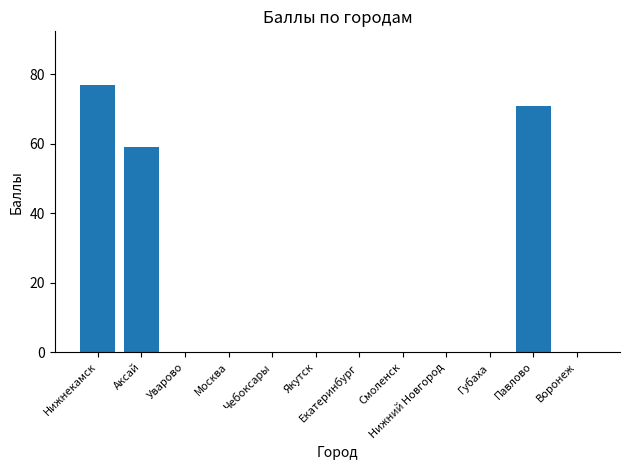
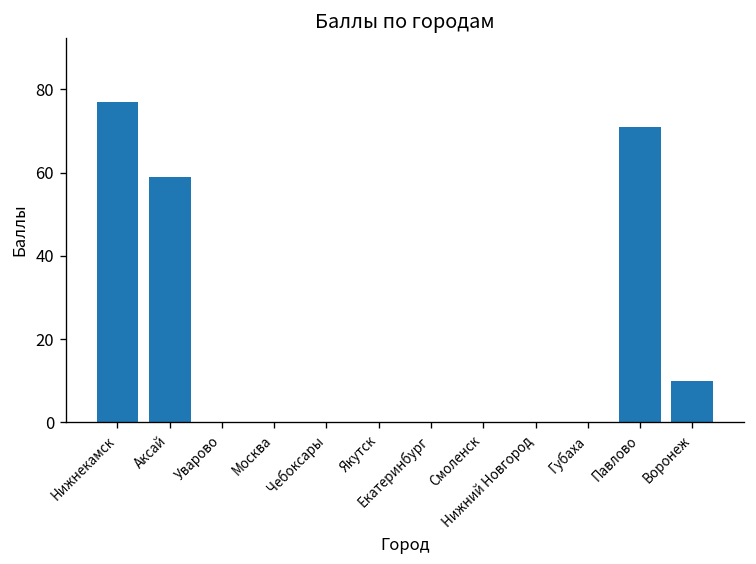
Воронеж: 0 -> 10
